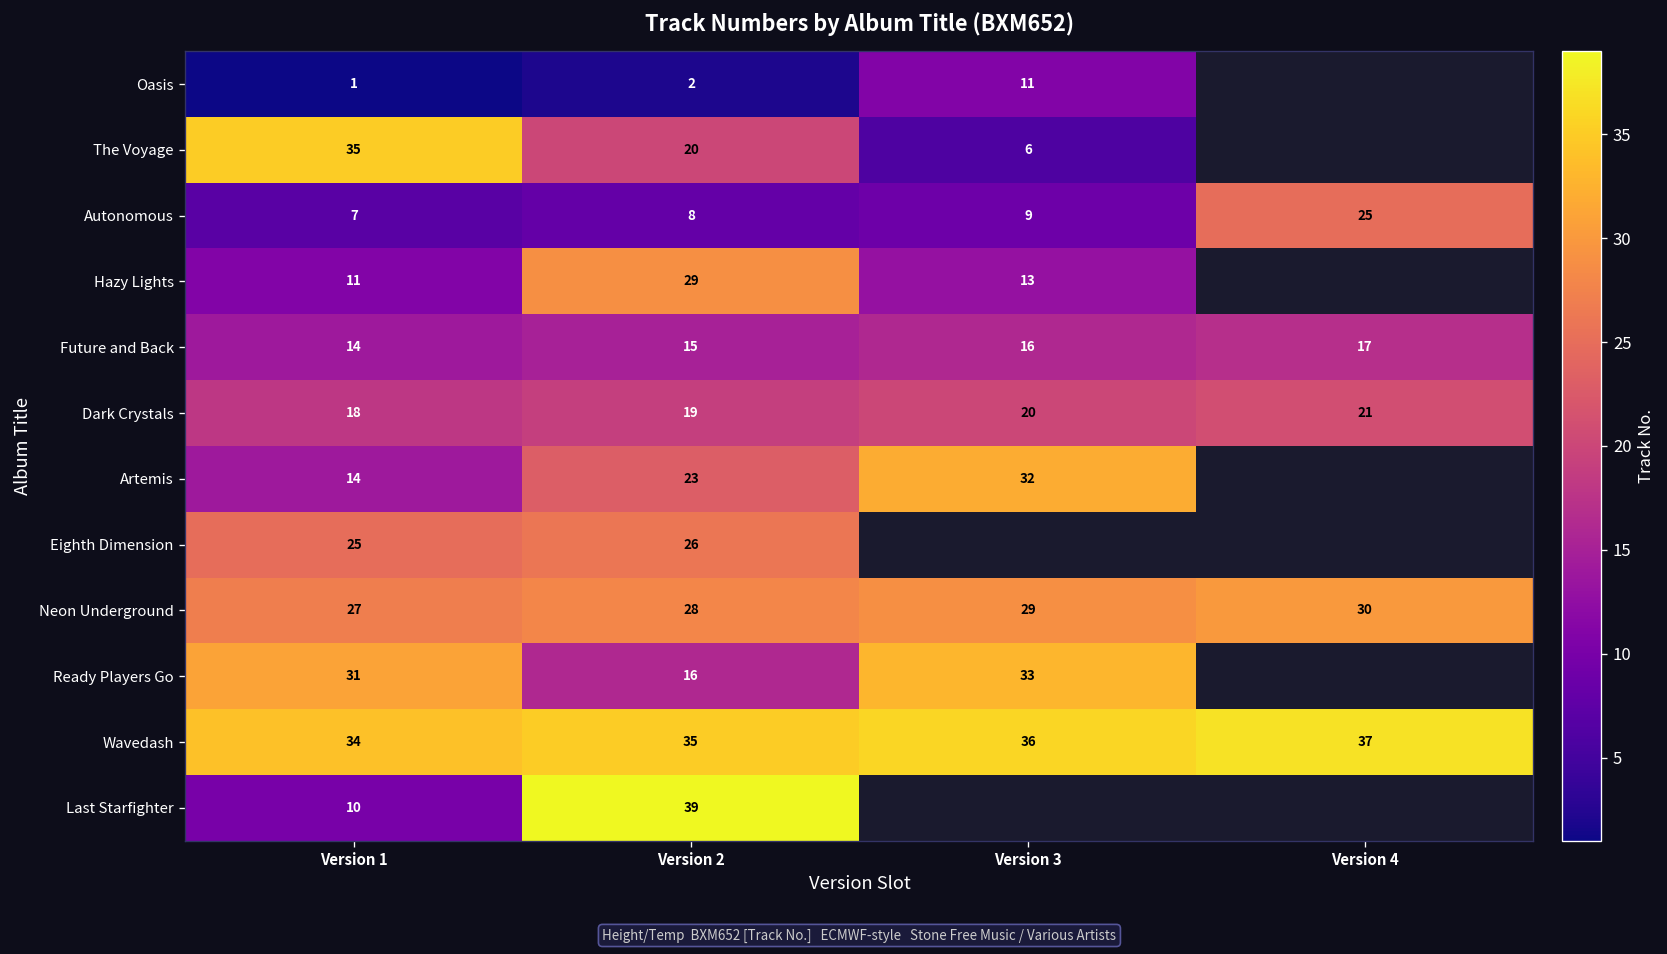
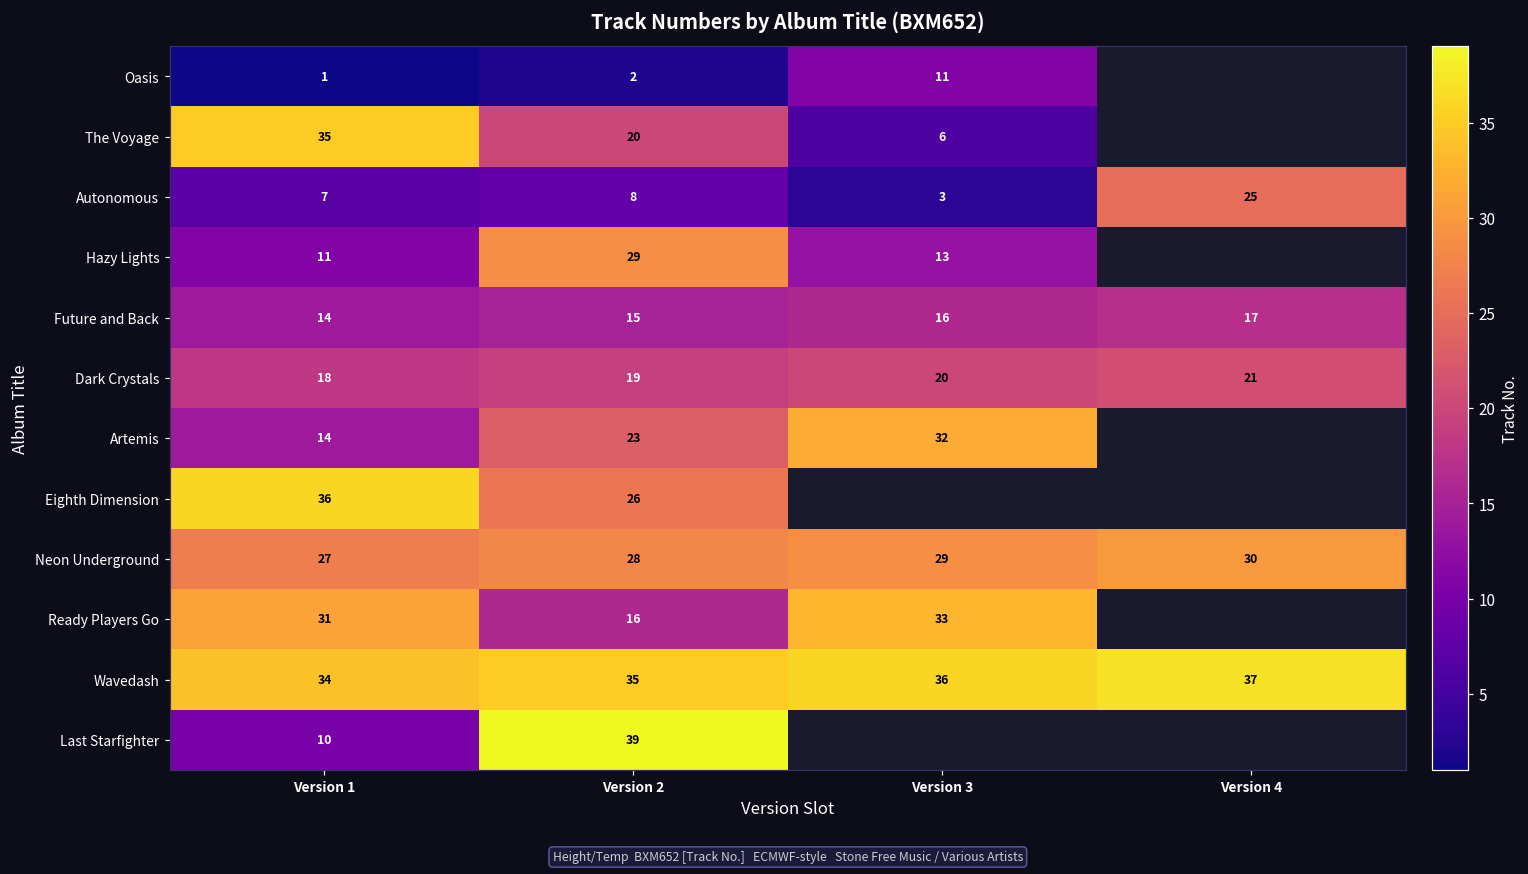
Autonomous, Version 3: 9 -> 3
Eighth Dimension, Version 1: 25 -> 36
